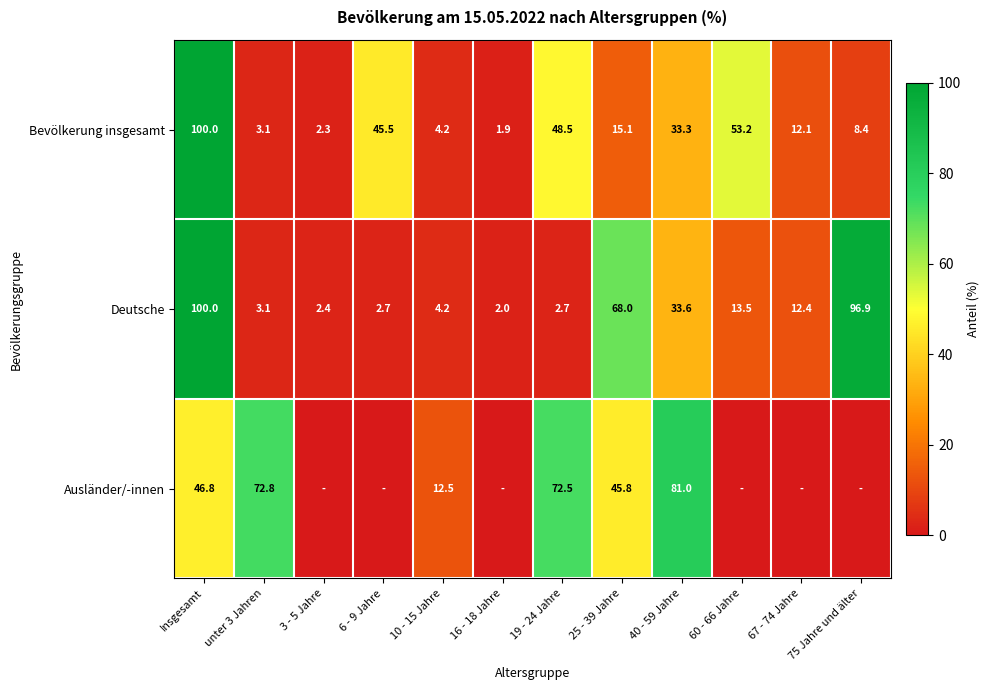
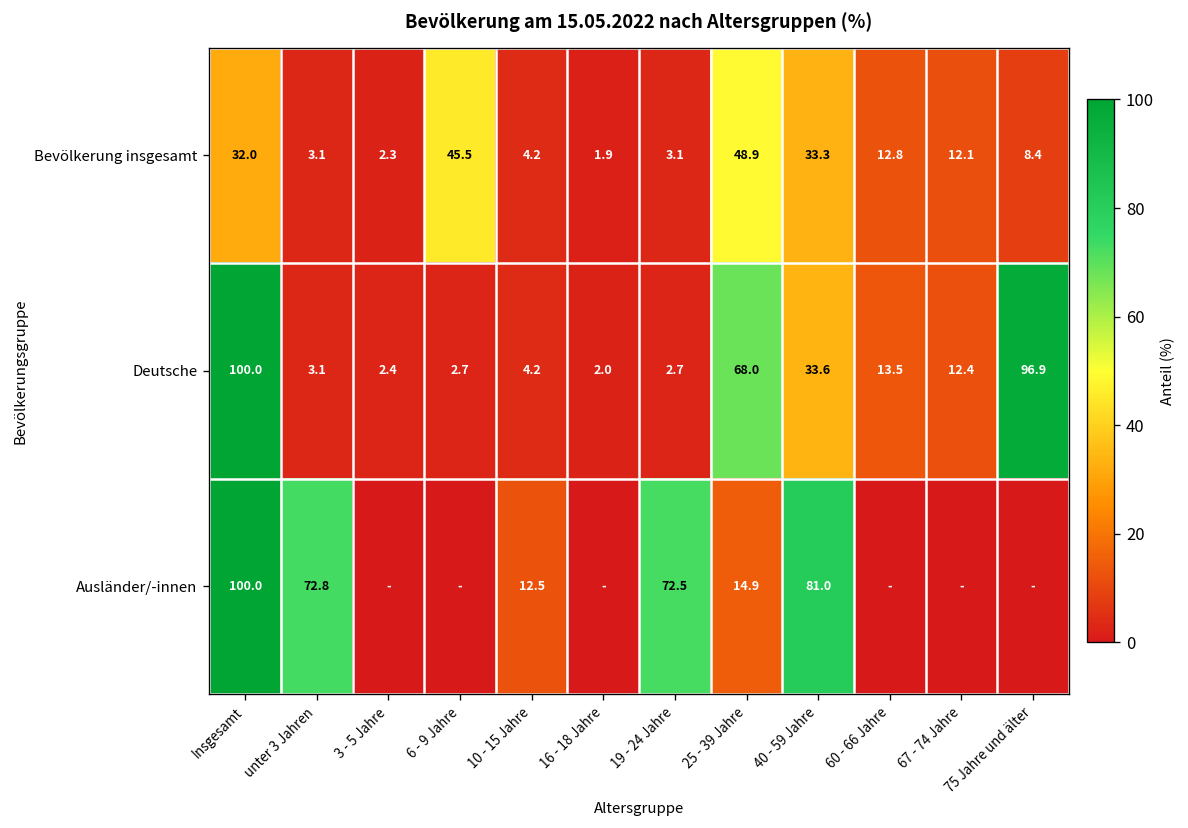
Bevölkerung insgesamt, Insgesamt: 100.0 -> 32.0
Bevölkerung insgesamt, 19 - 24 Jahre: 48.5 -> 3.1
Bevölkerung insgesamt, 25 - 39 Jahre: 15.1 -> 48.9
Bevölkerung insgesamt, 60 - 66 Jahre: 53.2 -> 12.8
Ausländer/-innen, Insgesamt: 46.8 -> 100.0
Ausländer/-innen, 25 - 39 Jahre: 45.8 -> 14.9
